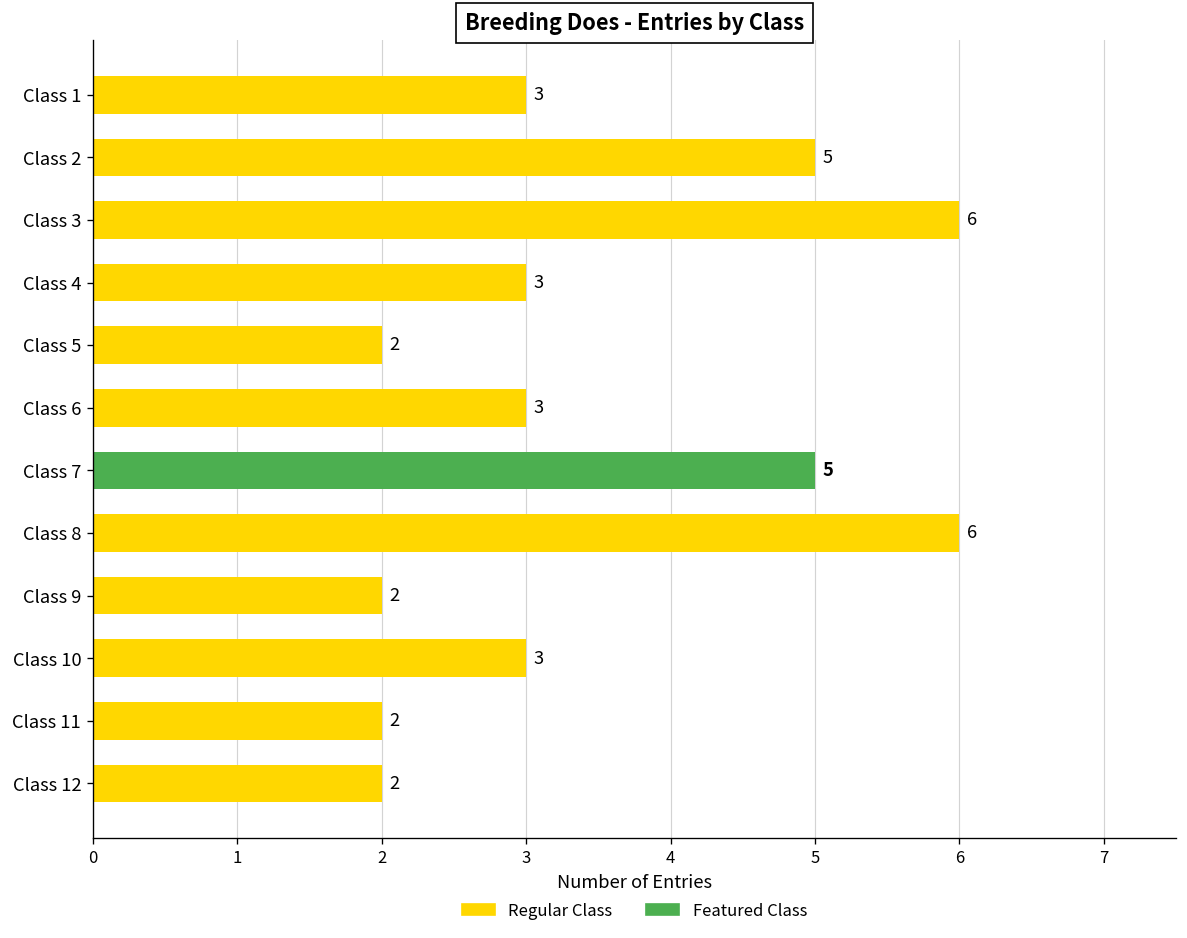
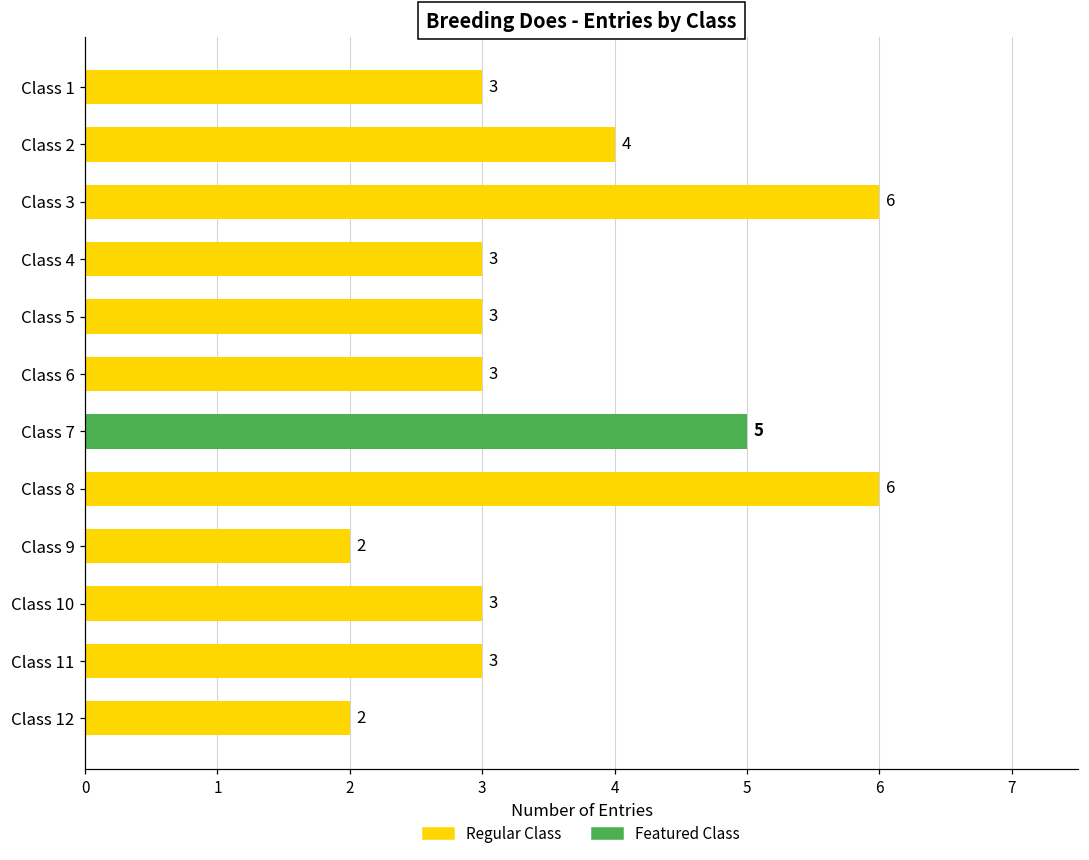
Class 2: 5 -> 4
Class 5: 2 -> 3
Class 11: 2 -> 3
